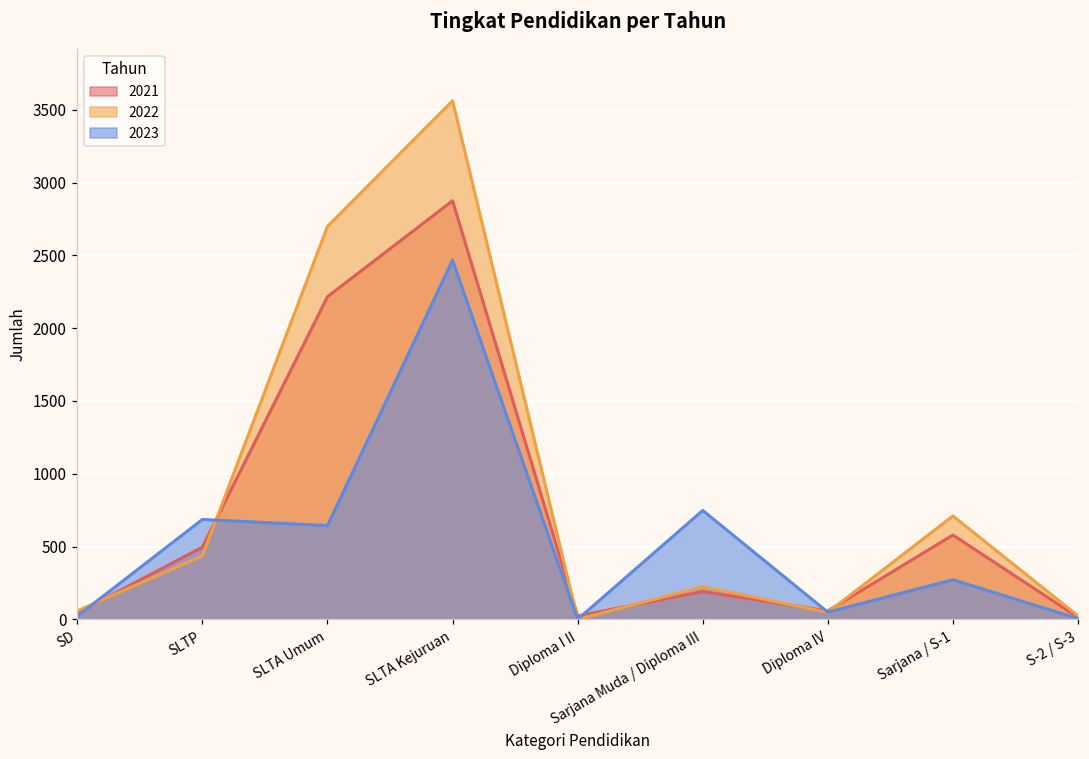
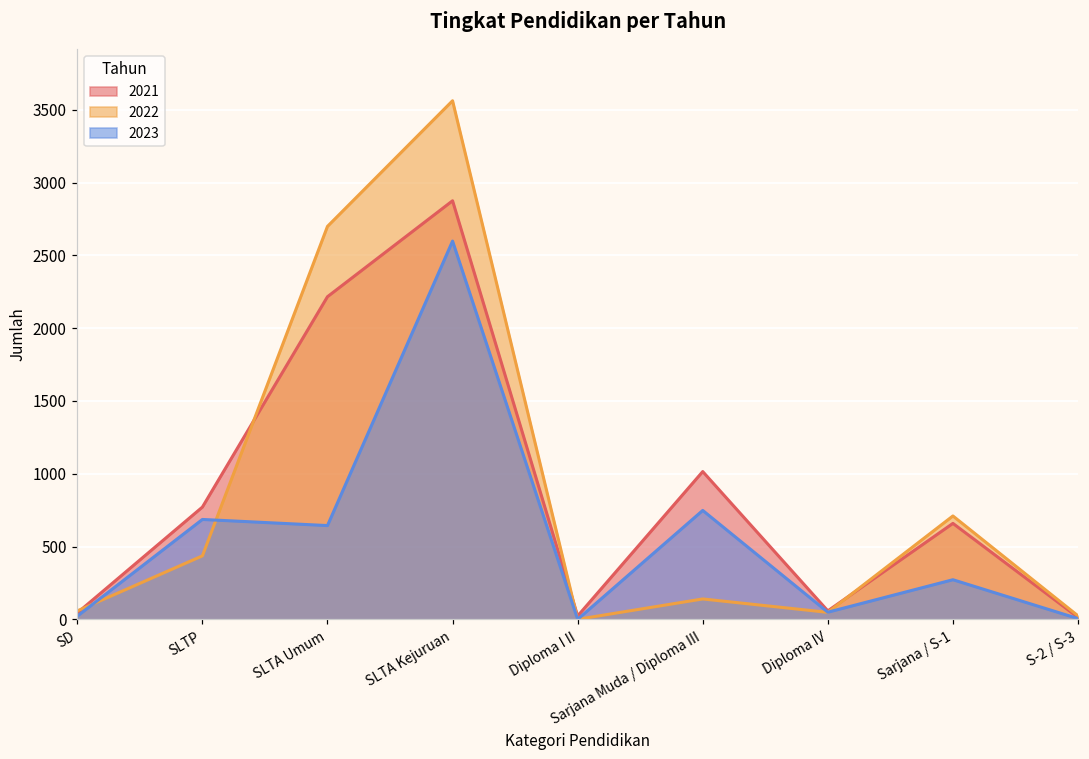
2021, SLTP: 500 -> 770
2023, SLTA Kejuruan: 2470 -> 2600
2021, Sarjana Muda / Diploma III: 190 -> 1020
2022, Sarjana Muda / Diploma III: 220 -> 140
2021, Sarjana / S-1: 580 -> 660
